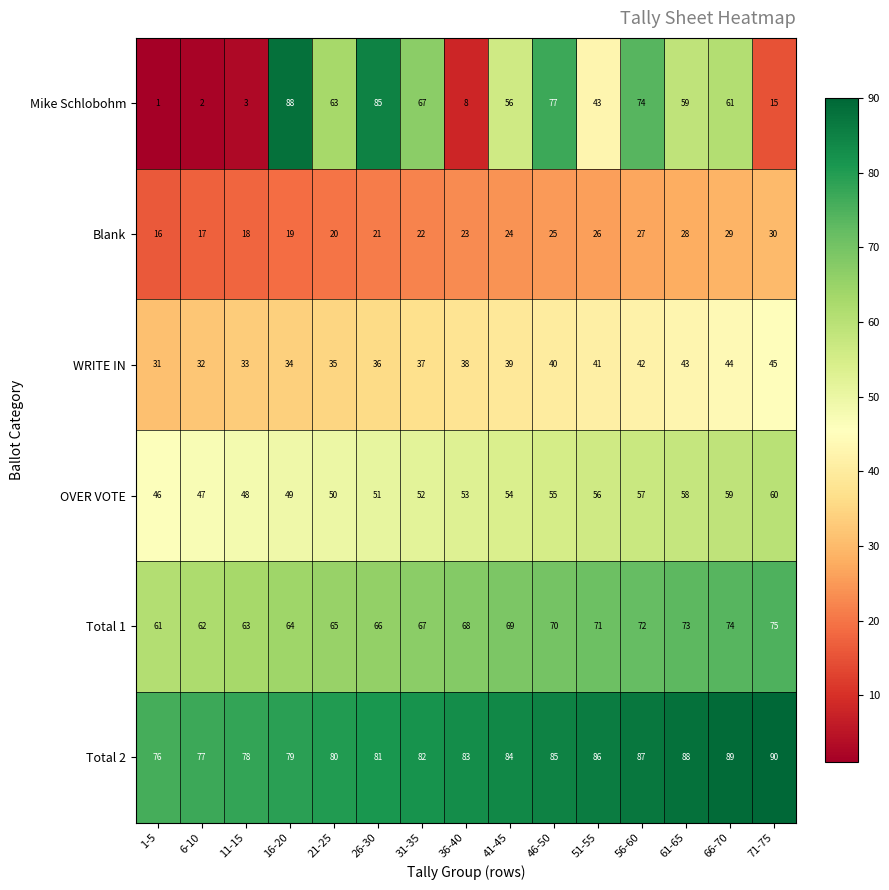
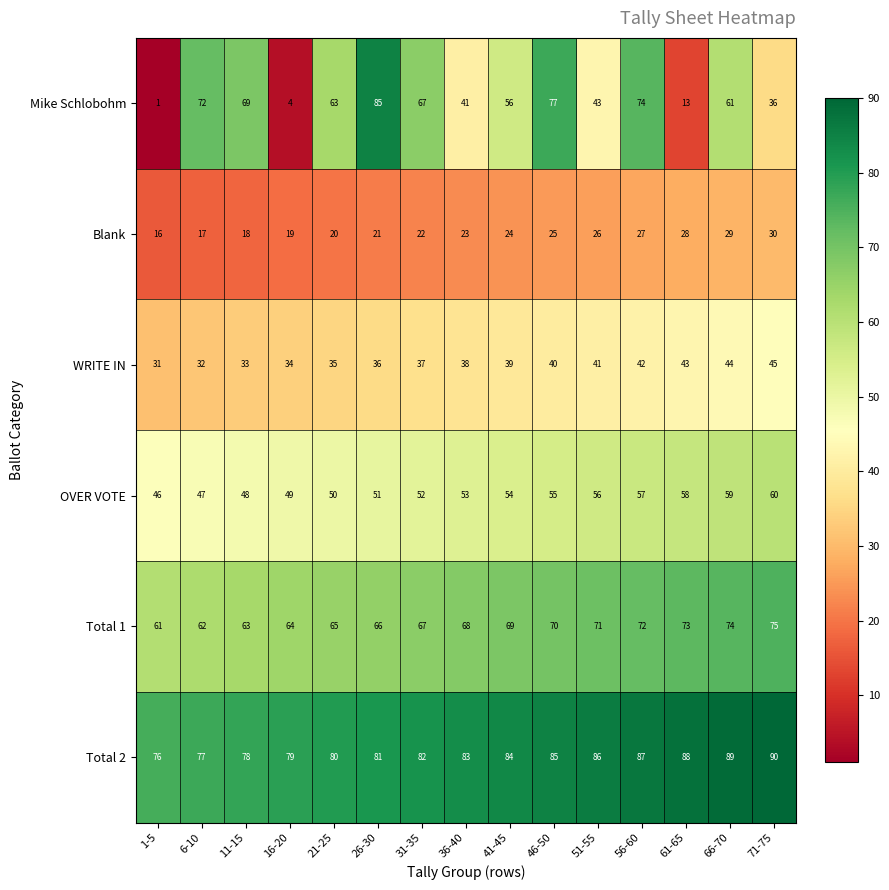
Mike Schlobohm, 6-10: 2 -> 72
Mike Schlobohm, 11-15: 3 -> 69
Mike Schlobohm, 16-20: 88 -> 4
Mike Schlobohm, 36-40: 8 -> 41
Mike Schlobohm, 61-65: 59 -> 13
Mike Schlobohm, 71-75: 15 -> 36
